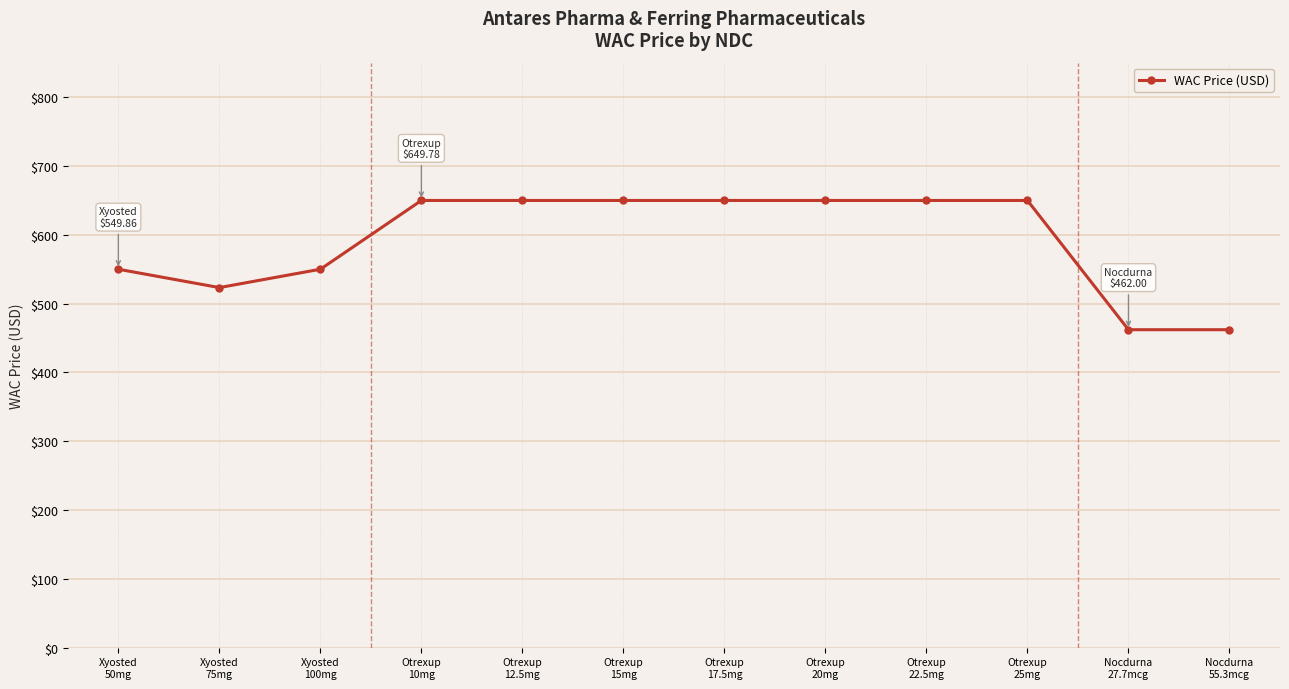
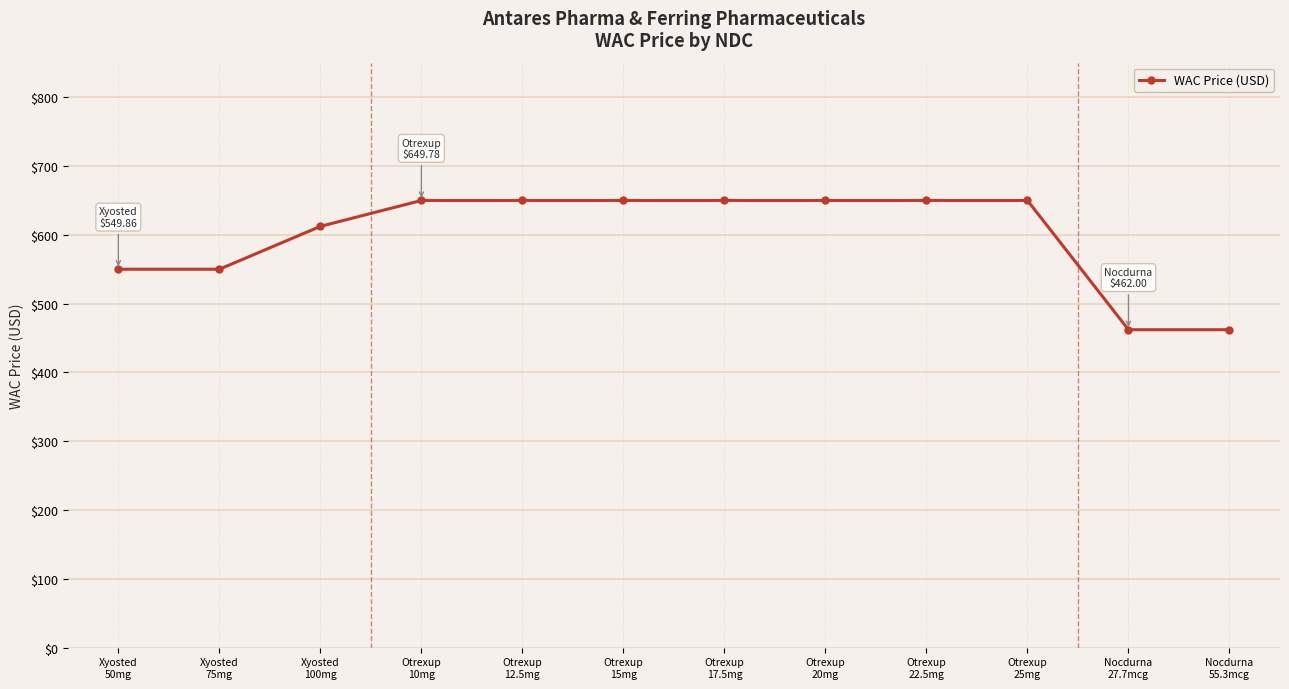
Xyosted 75mg: $520 -> $550
Xyosted 100mg: $550 -> $610
